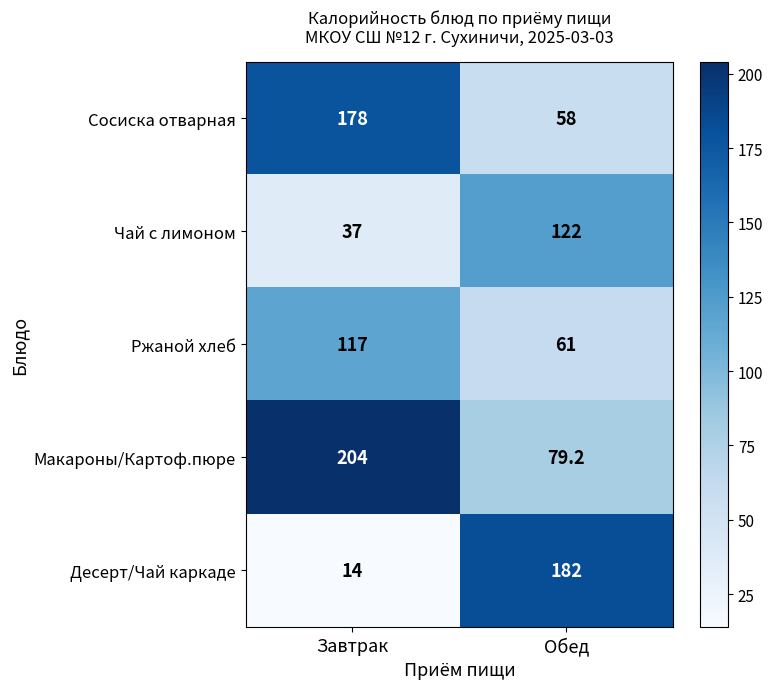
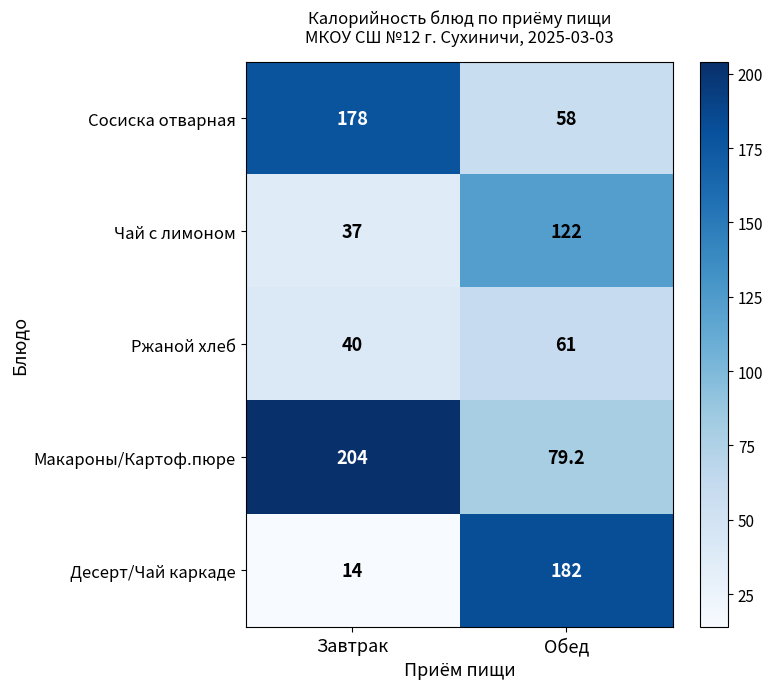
Ржаной хлеб, Завтрак: 117 -> 40
